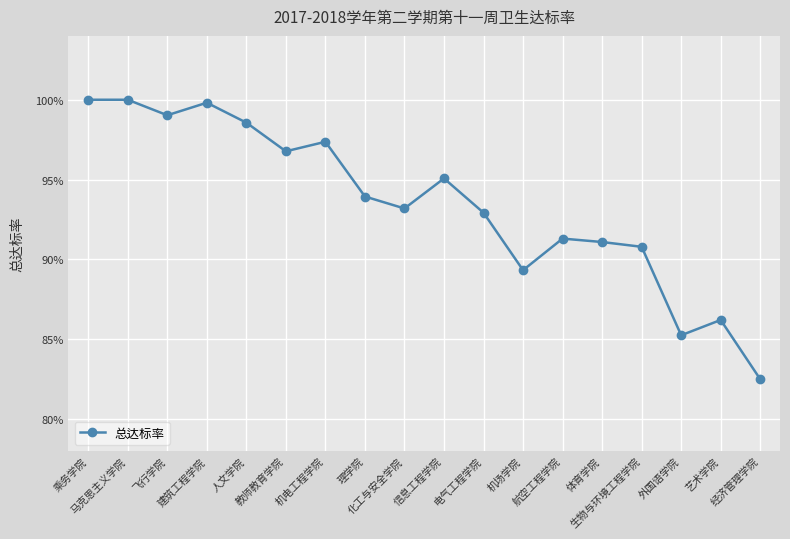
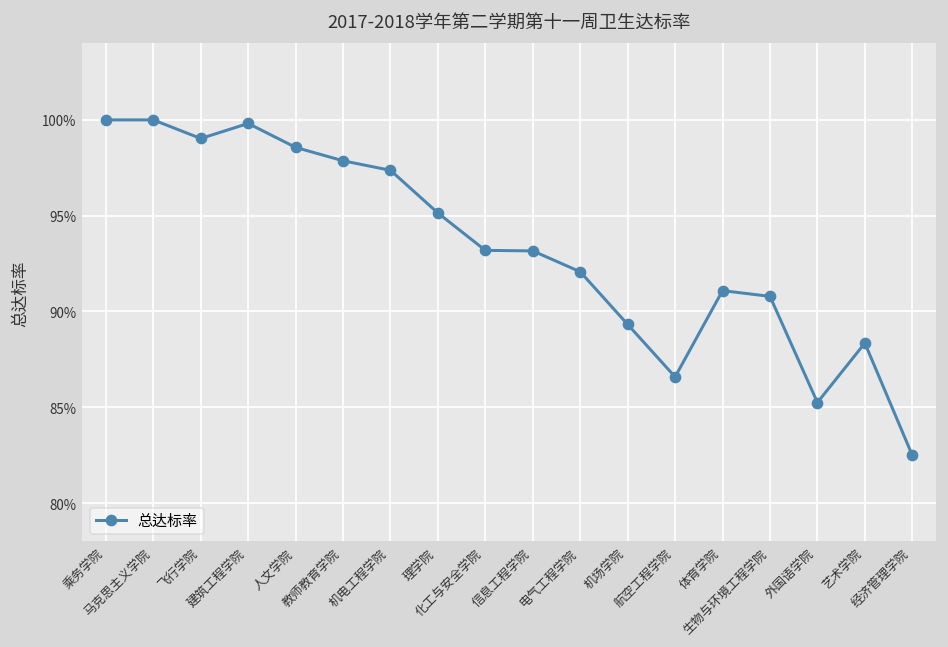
教师教育学院: 96.8% -> 97.9%
理学院: 93.9% -> 95.1%
信息工程学院: 95.1% -> 93.2%
电气工程学院: 92.9% -> 92.1%
航空工程学院: 91.3% -> 86.6%
艺术学院: 86.2% -> 88.4%
